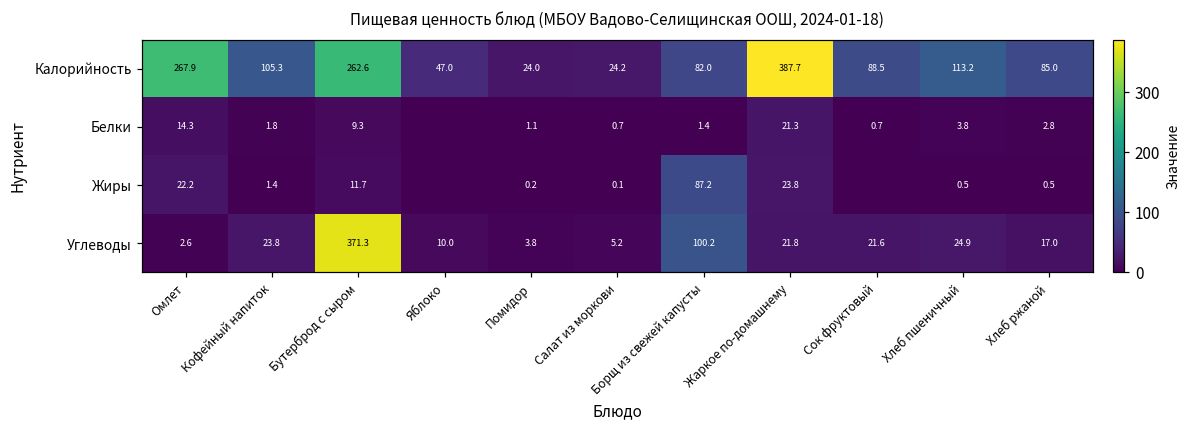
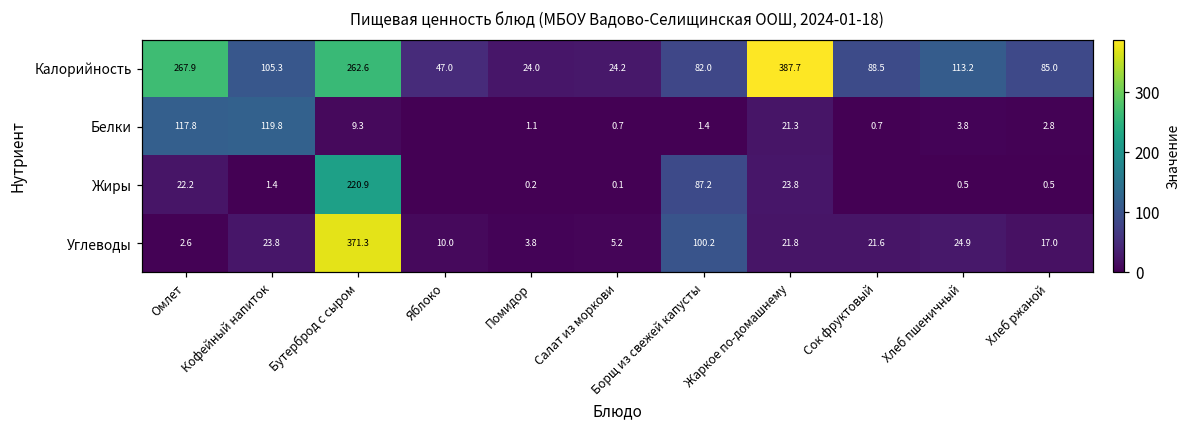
Белки, Омлет: 14.3 -> 117.8
Белки, Кофейный напиток: 1.8 -> 119.8
Жиры, Бутерброд с сыром: 11.7 -> 220.9
